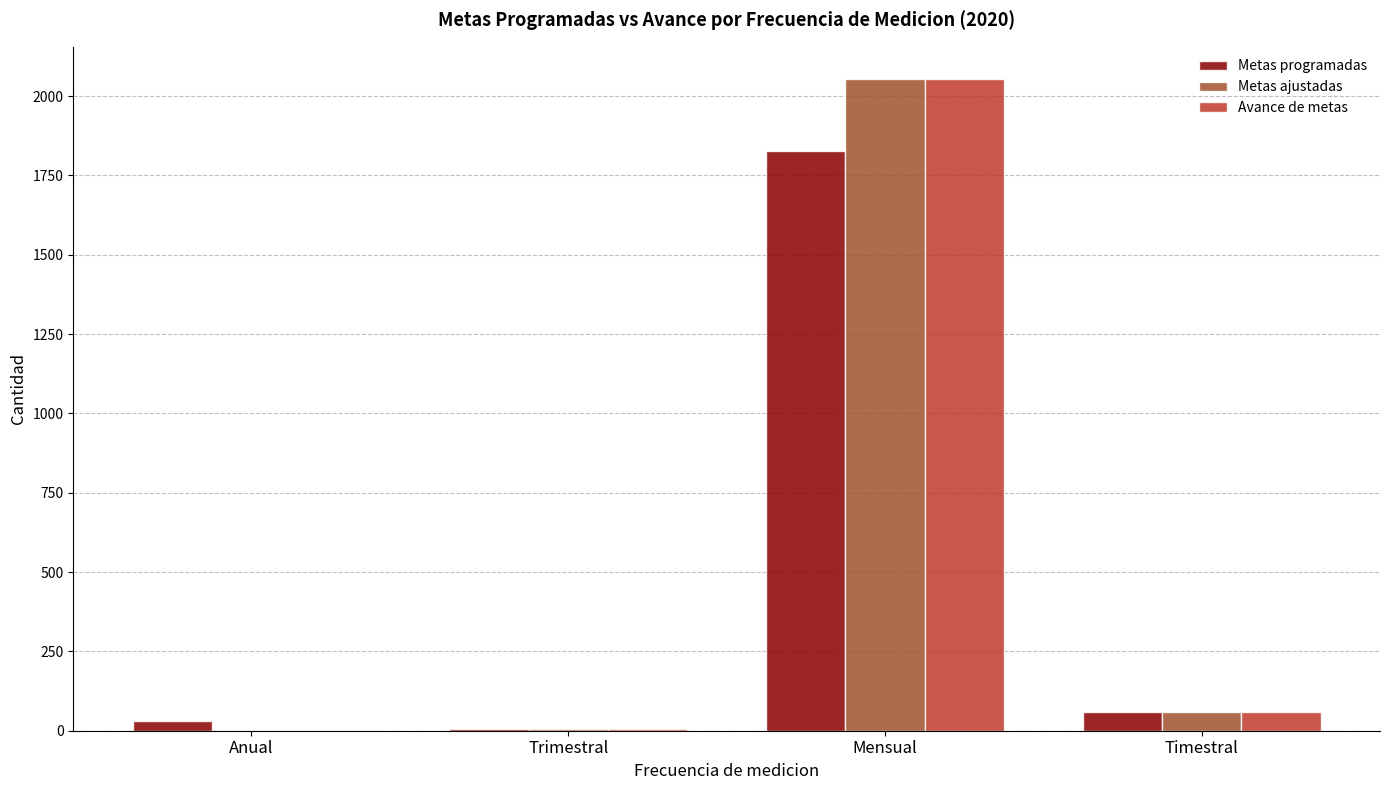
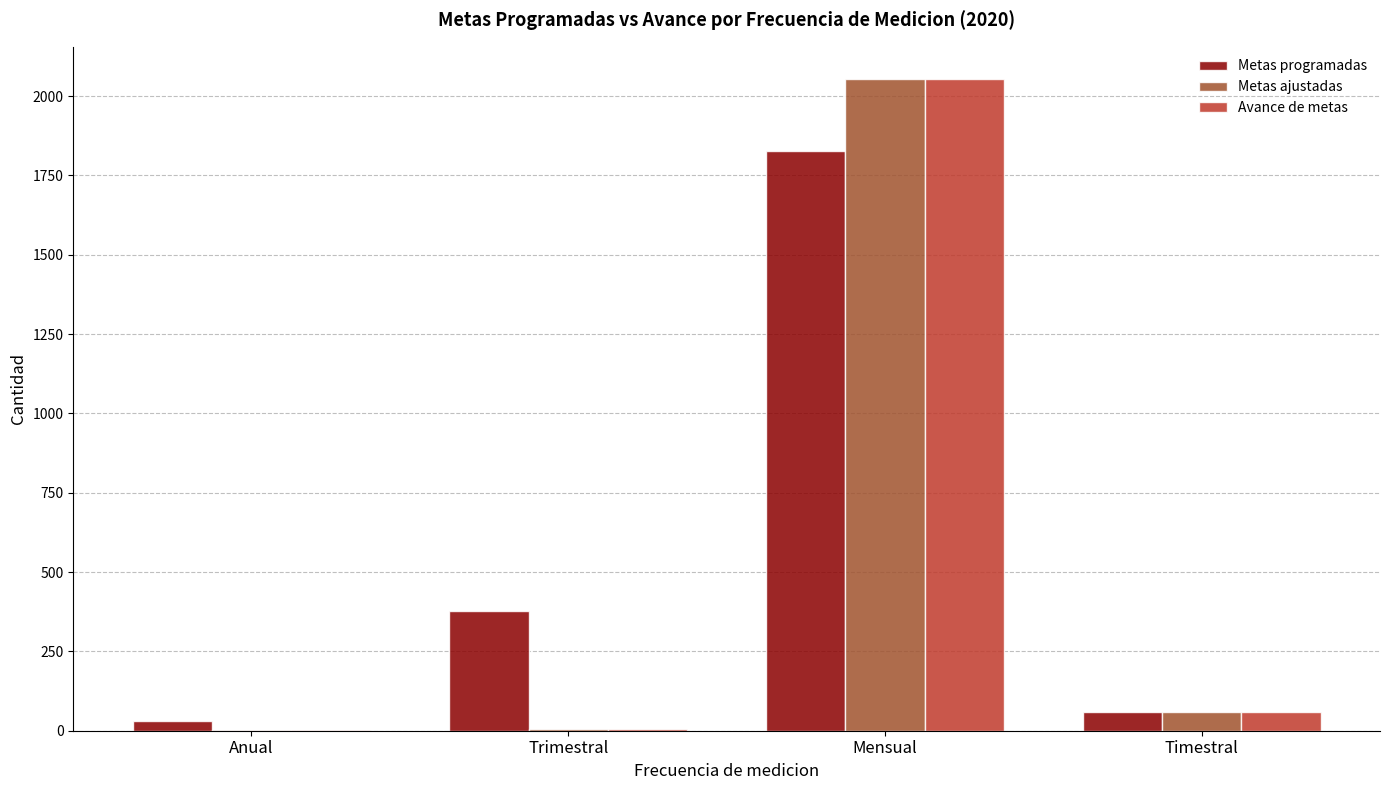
Metas programadas, Trimestral: 10 -> 380
